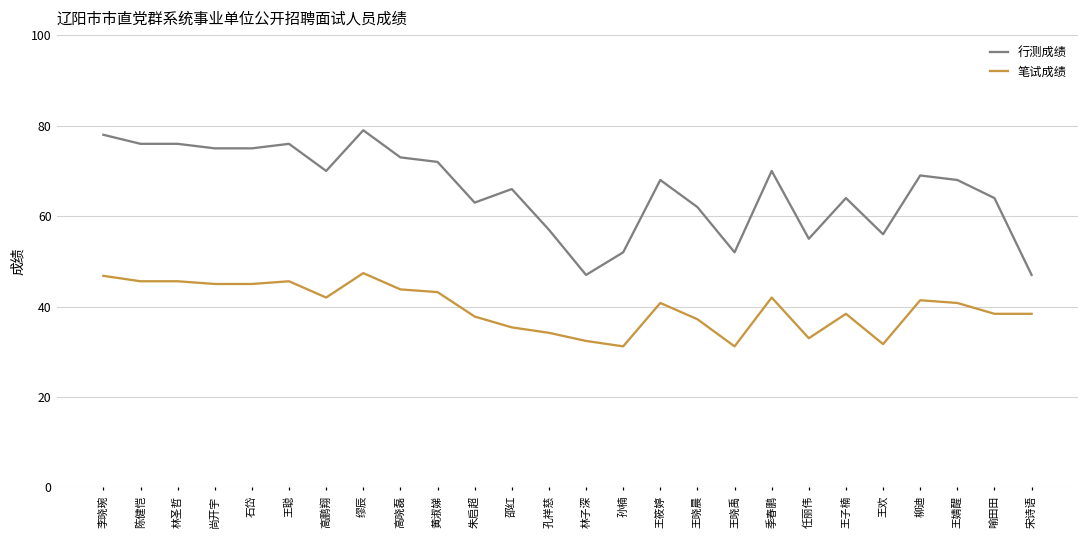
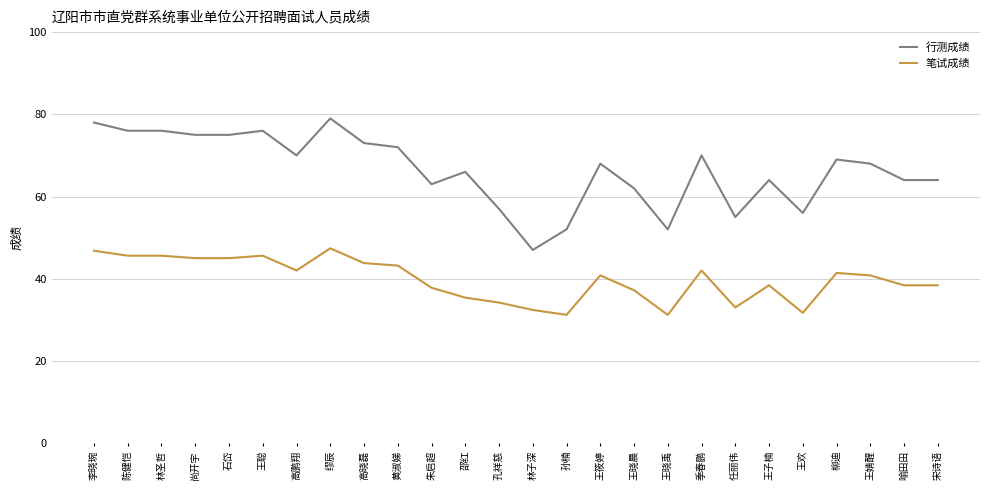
行测成绩, 宋诗语: 47 -> 64
